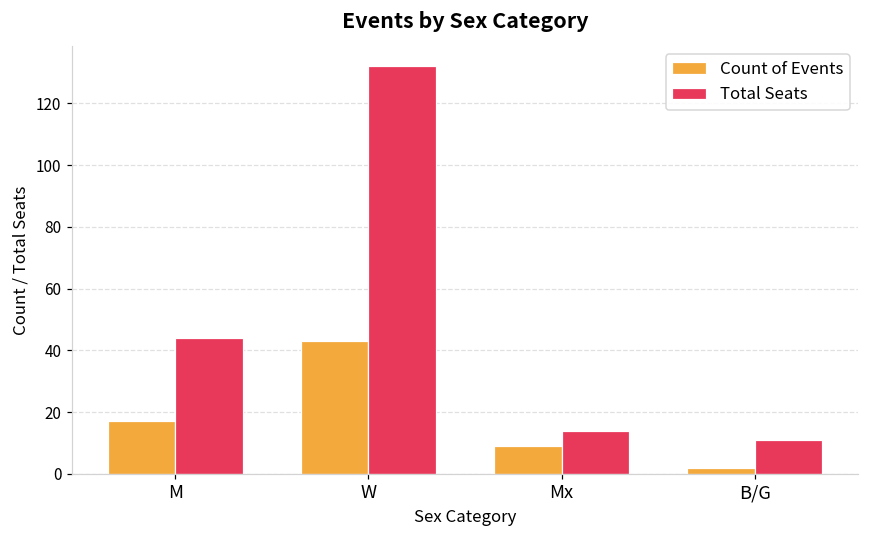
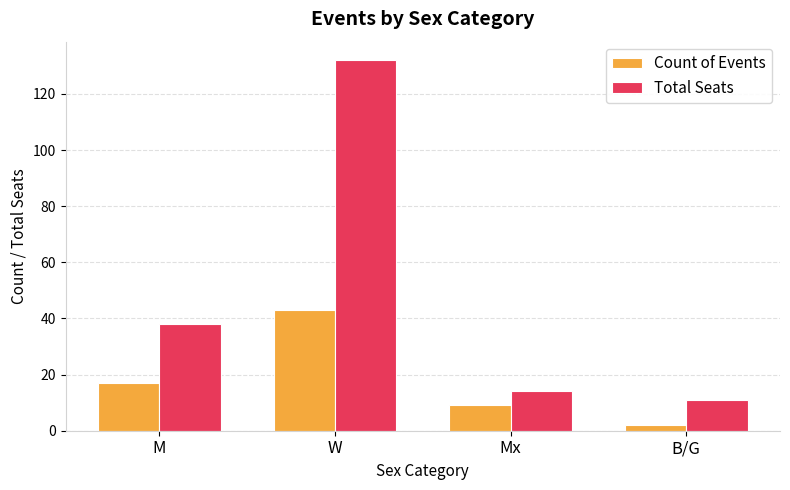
Total Seats, M: 44 -> 38
